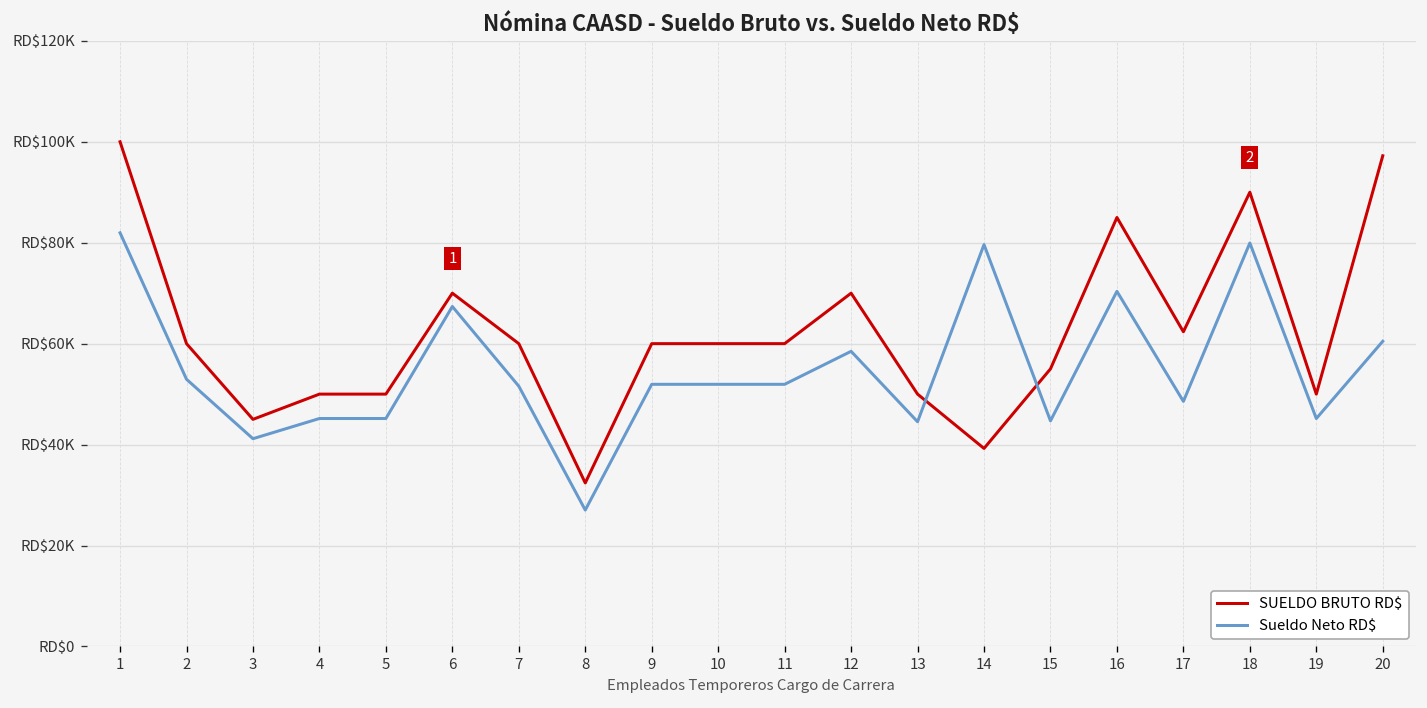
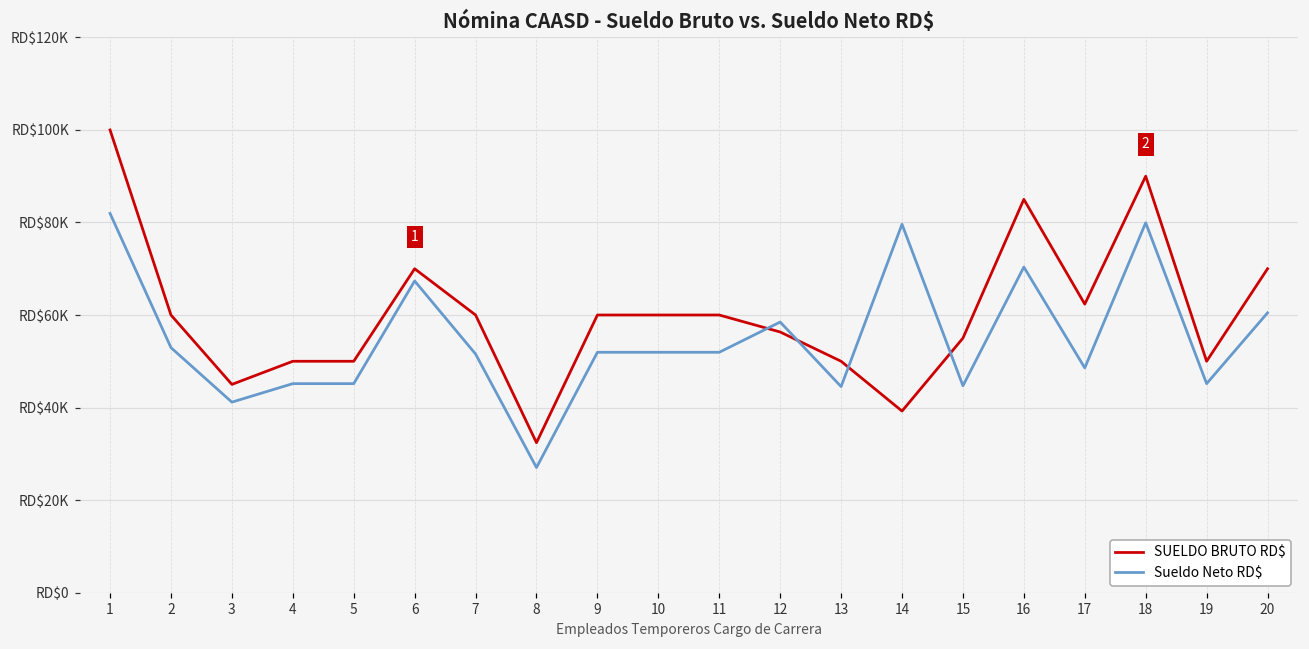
SUELDO BRUTO RD$, 12: RD$70000 -> RD$56000
SUELDO BRUTO RD$, 20: RD$97000 -> RD$70000
